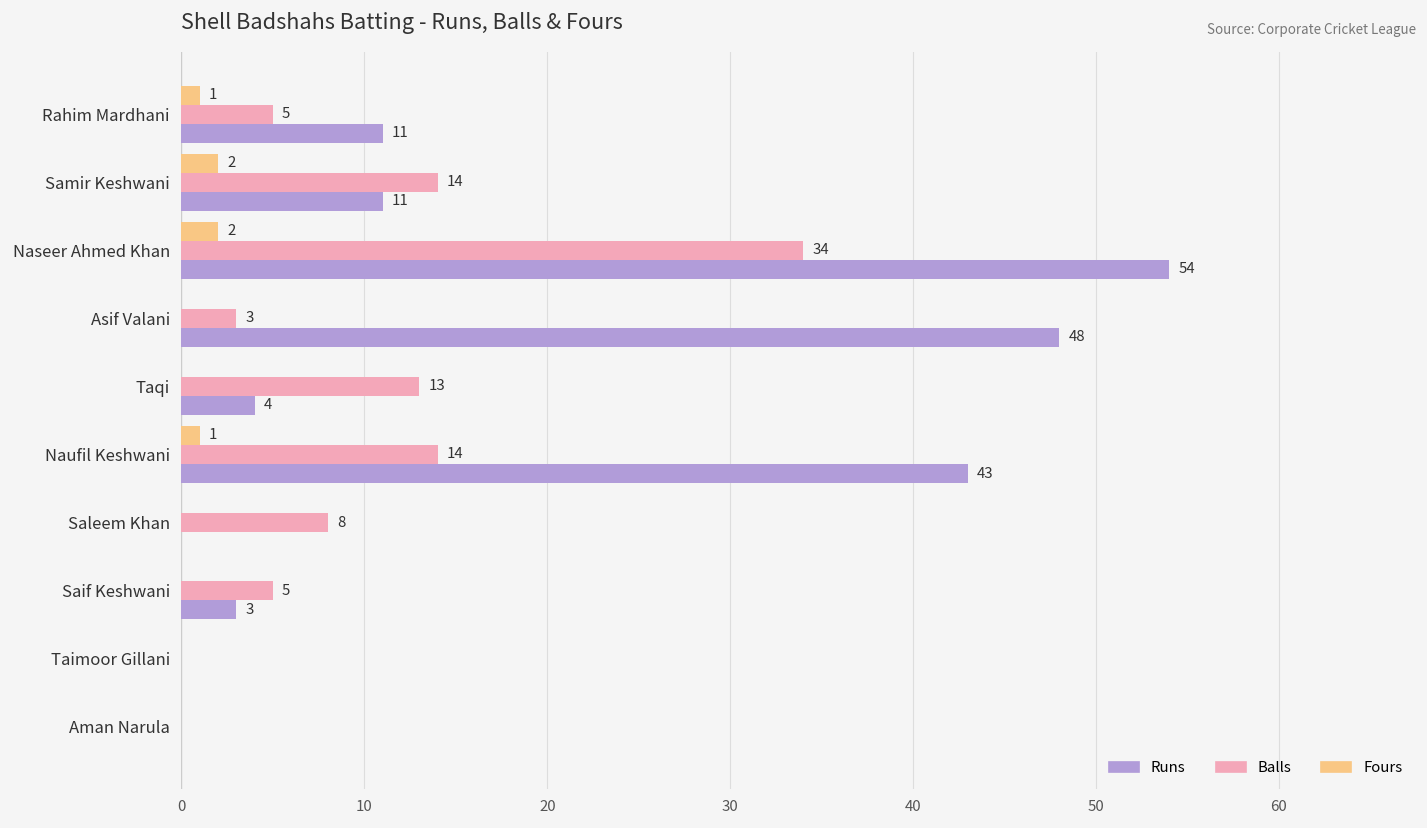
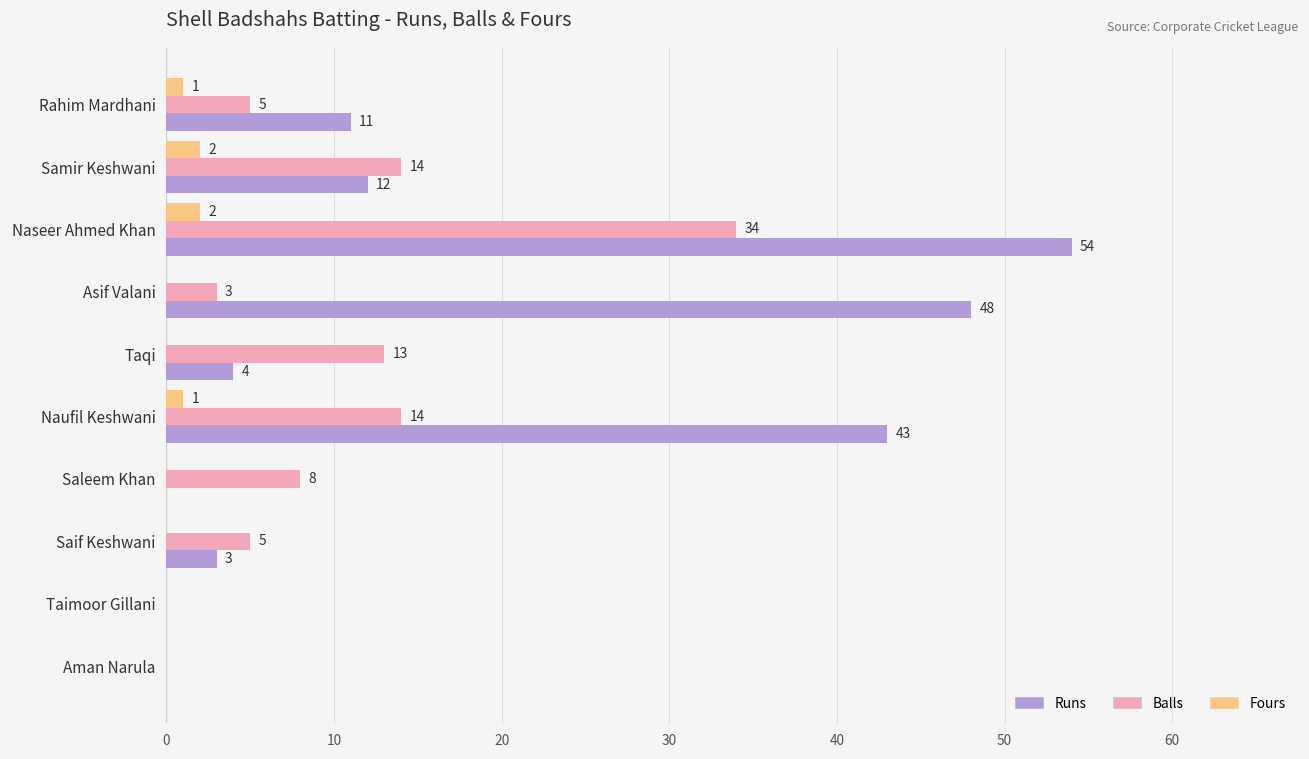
Runs, Samir Keshwani: 11 -> 12
